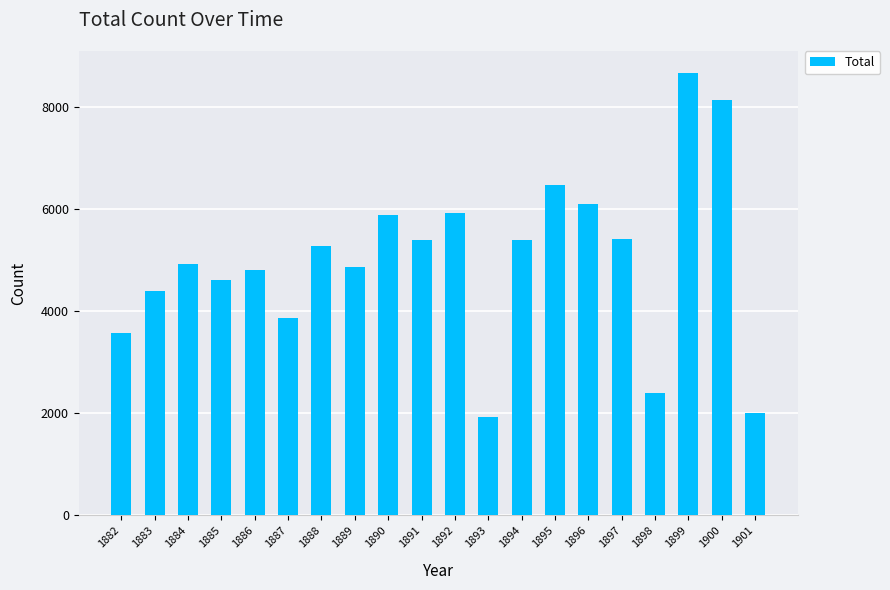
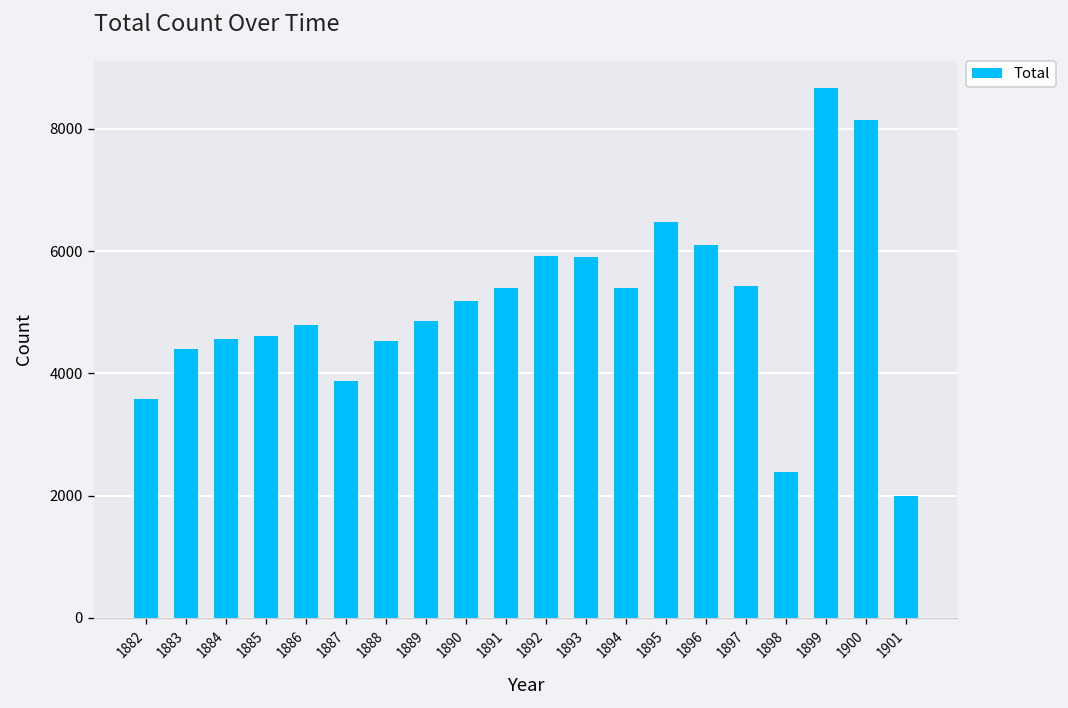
1884: 4900 -> 4600
1888: 5300 -> 4500
1890: 5900 -> 5200
1893: 1900 -> 5900
